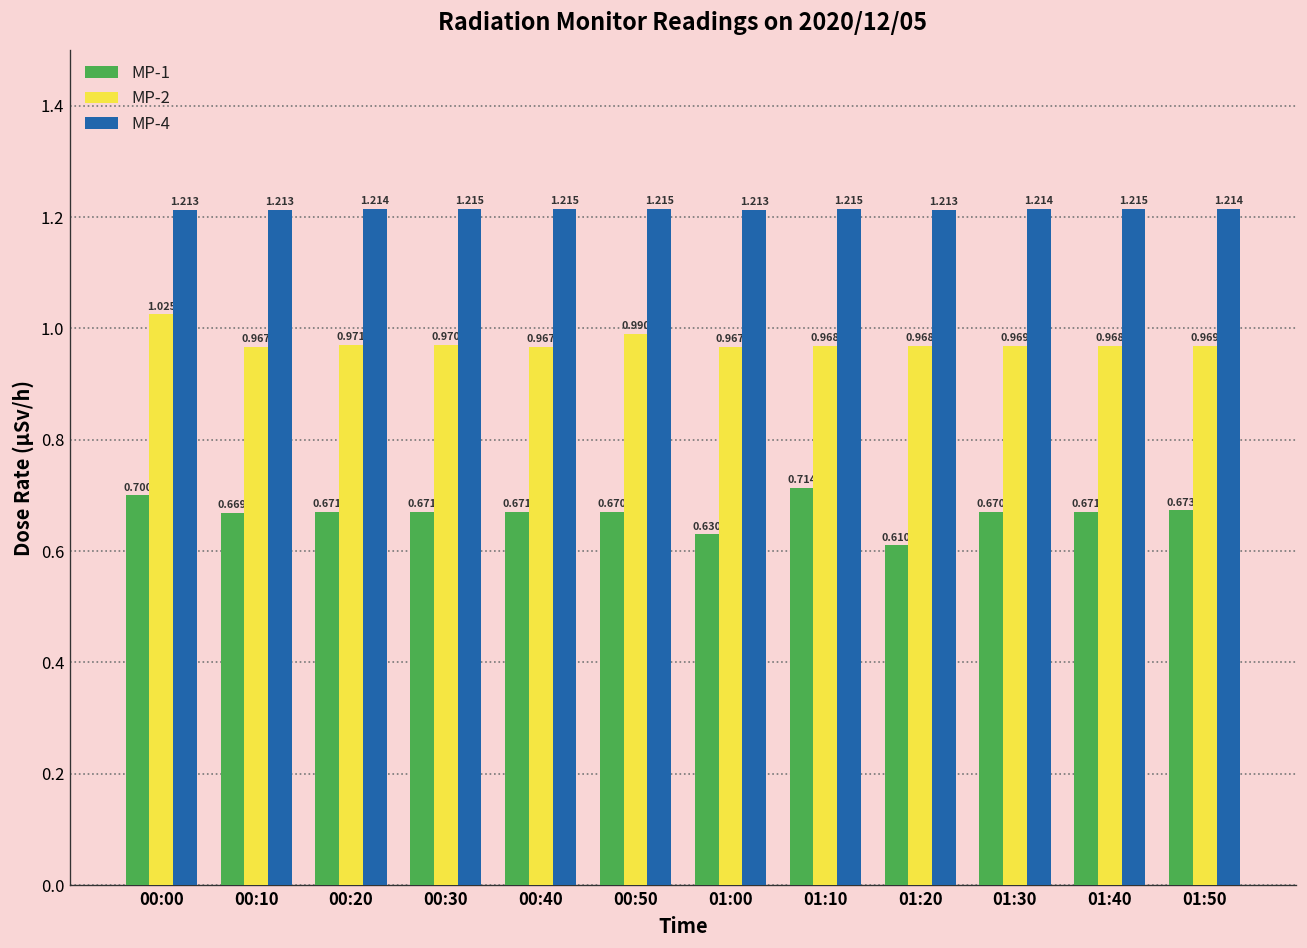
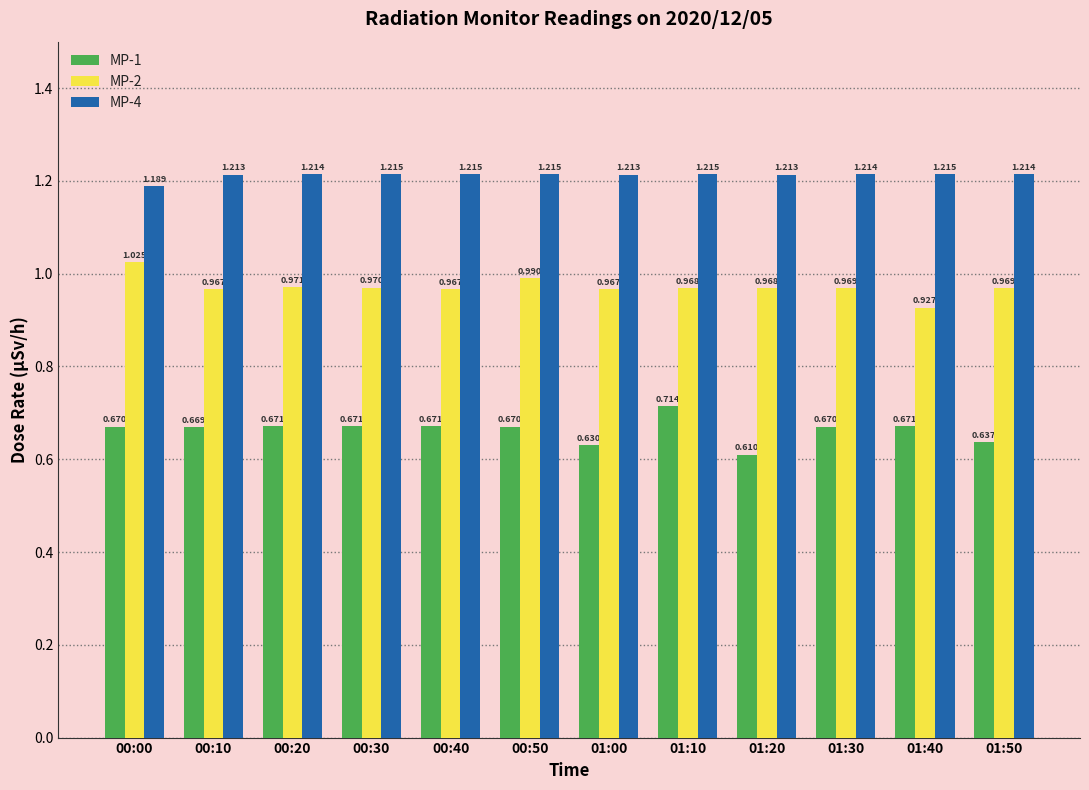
MP-1, 00:00: 0.700 -> 0.670
MP-4, 00:00: 1.213 -> 1.189
MP-2, 01:40: 0.968 -> 0.927
MP-1, 01:50: 0.673 -> 0.637
